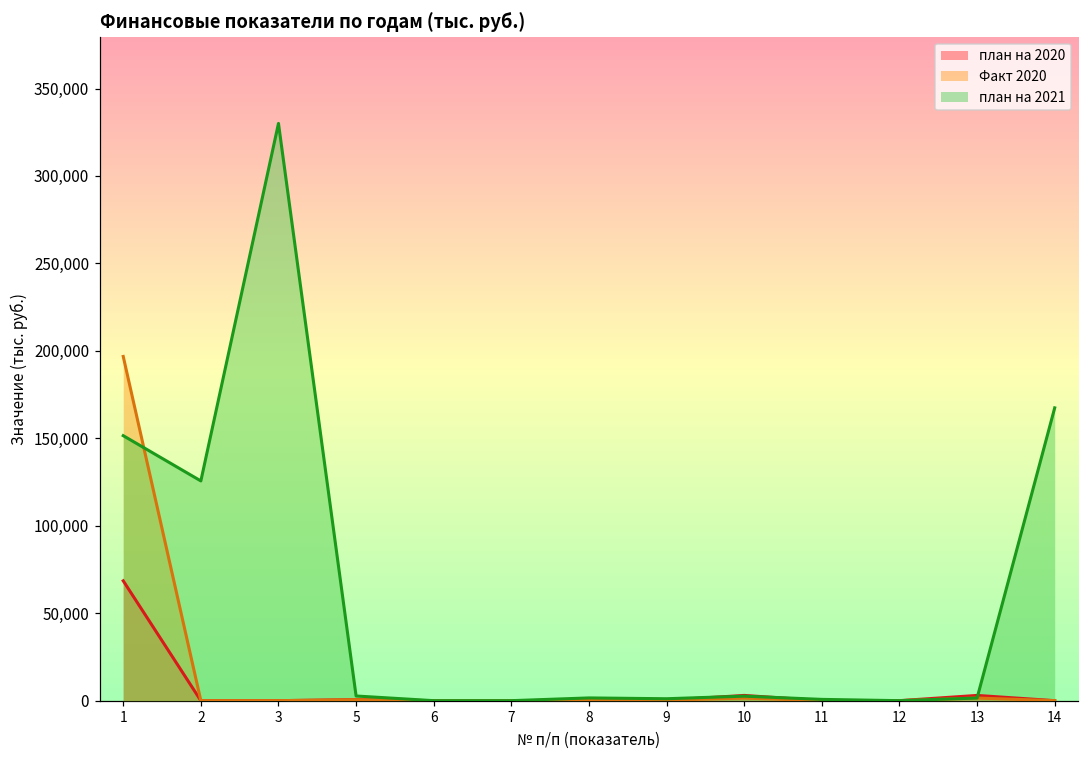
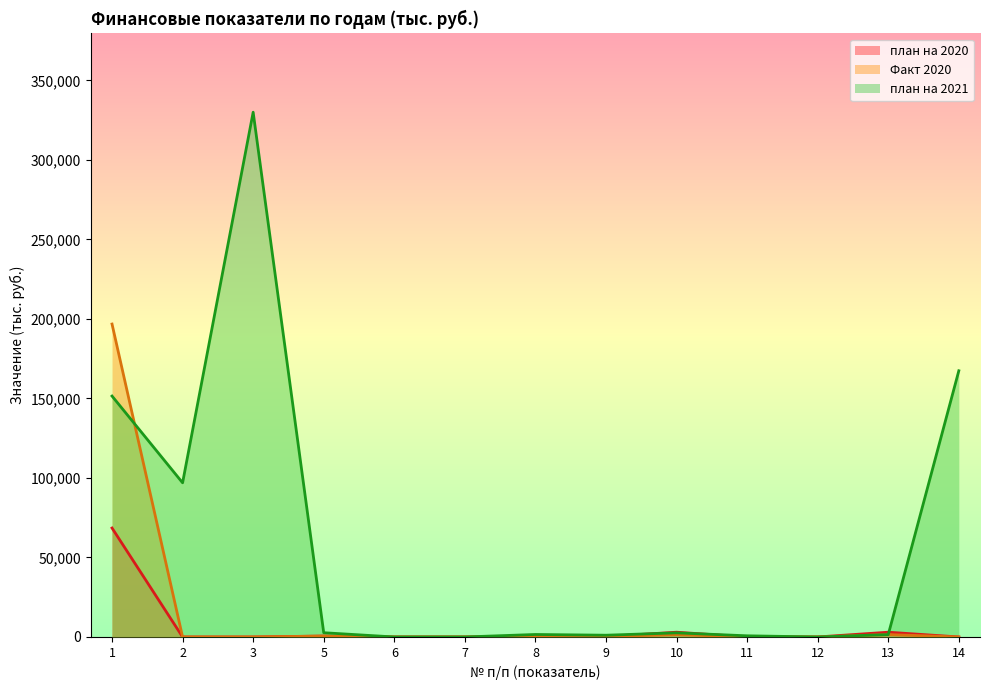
план на 2021, 2: 126,000 -> 97,000
